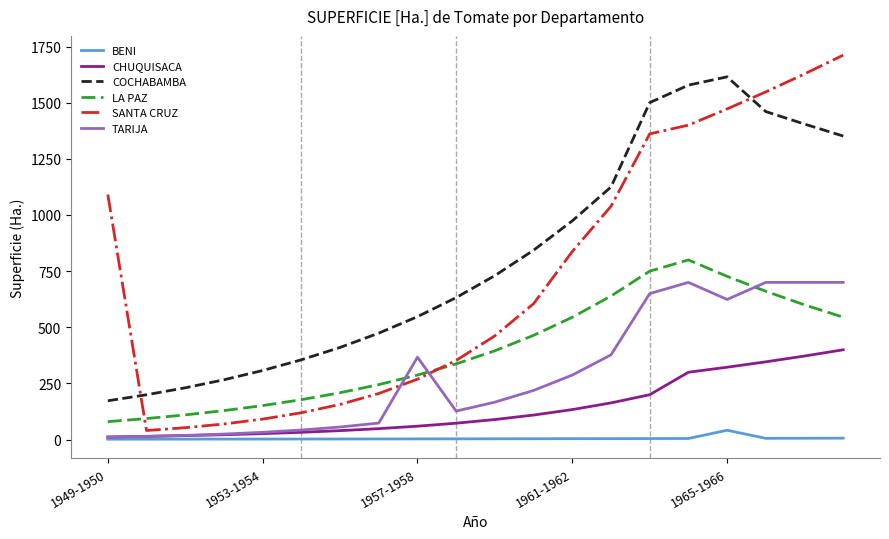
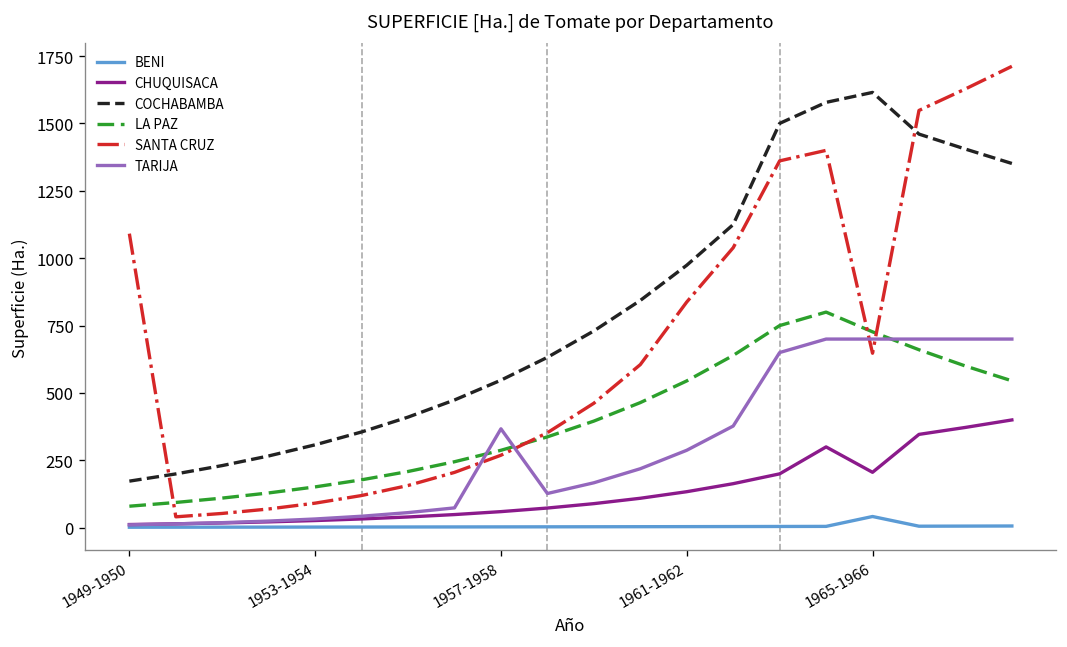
CHUQUISACA, 1965-1966: 320 -> 210
SANTA CRUZ, 1965-1966: 1470 -> 650
TARIJA, 1965-1966: 620 -> 700
